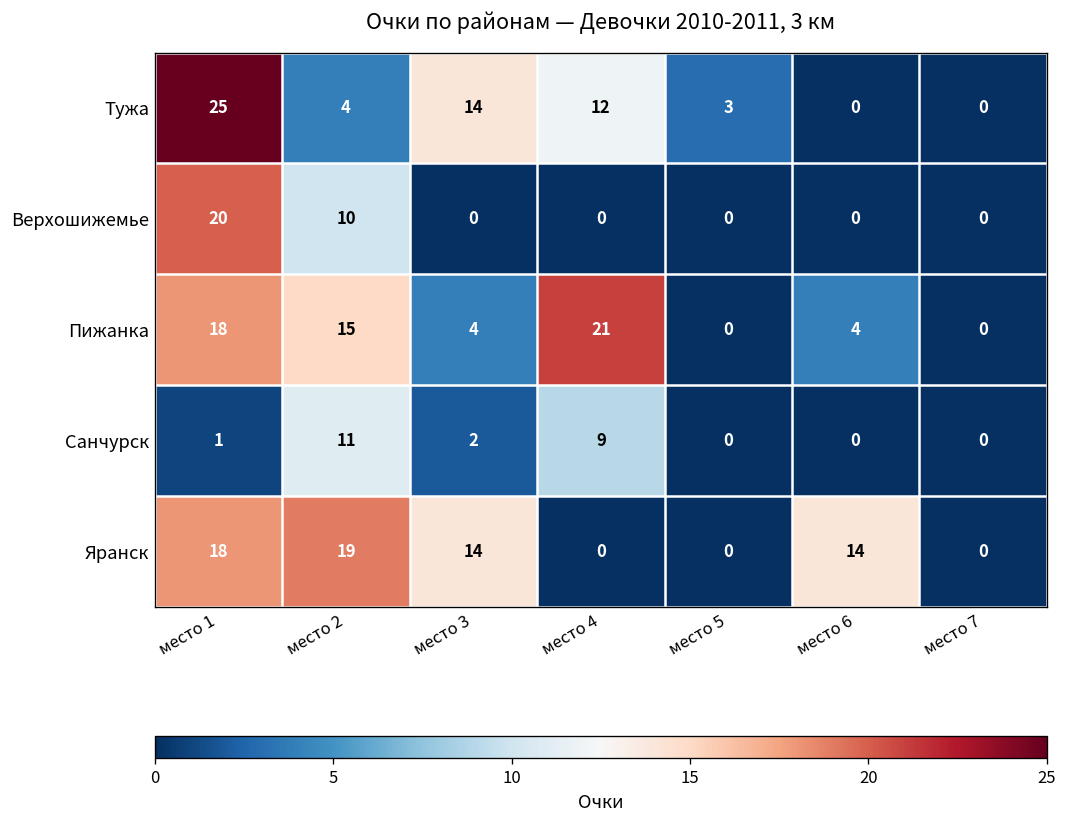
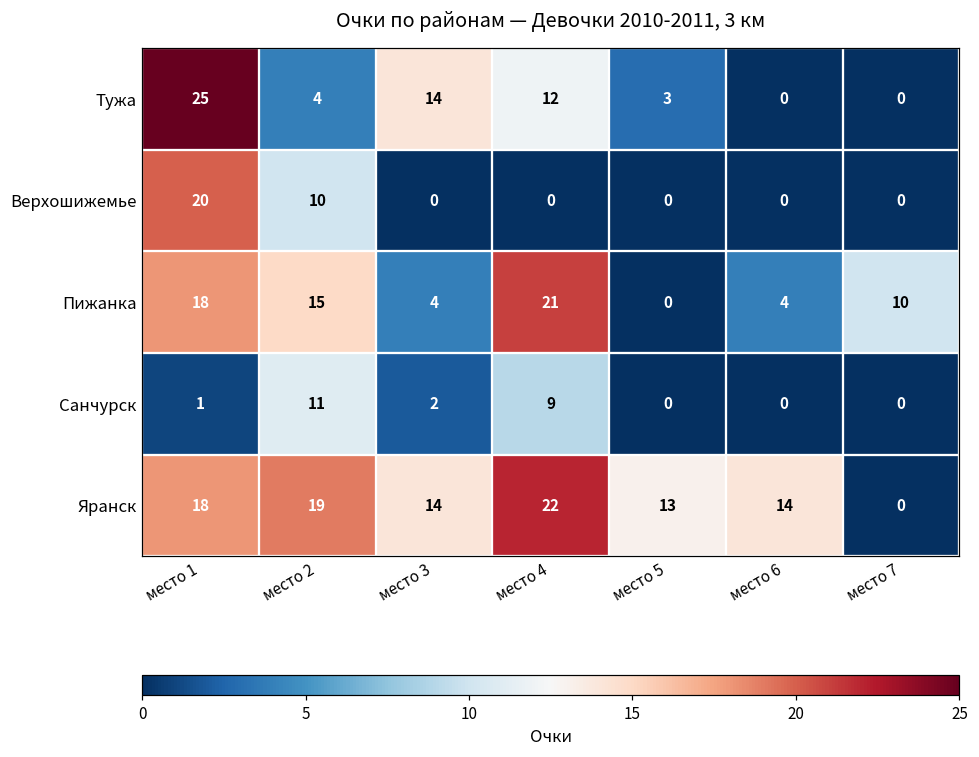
Пижанка, место 7: 0 -> 10
Яранск, место 4: 0 -> 22
Яранск, место 5: 0 -> 13
